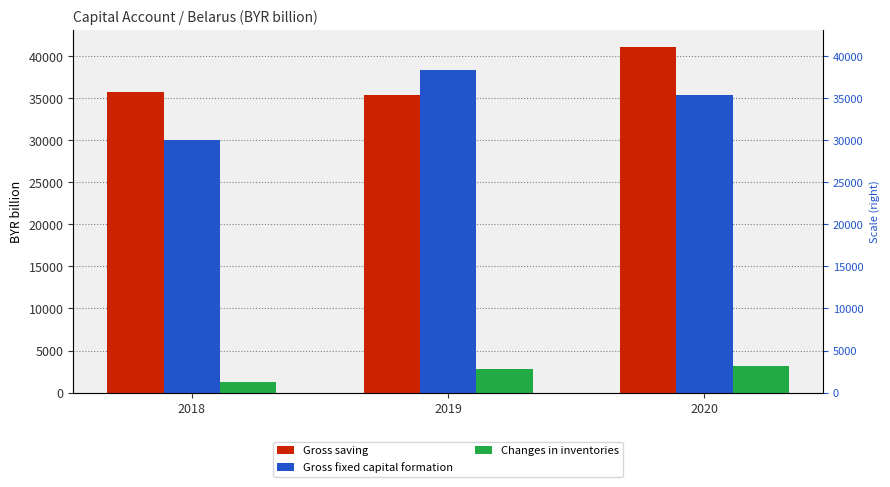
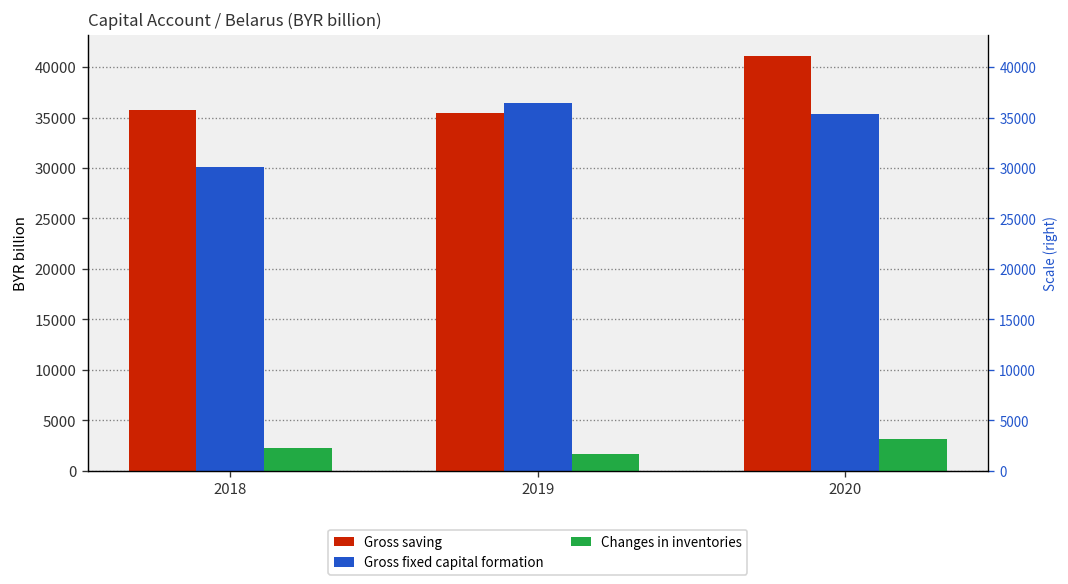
Changes in inventories, 2018: 1000 -> 2000
Gross fixed capital formation, 2019: 38000 -> 36000
Changes in inventories, 2019: 3000 -> 2000
